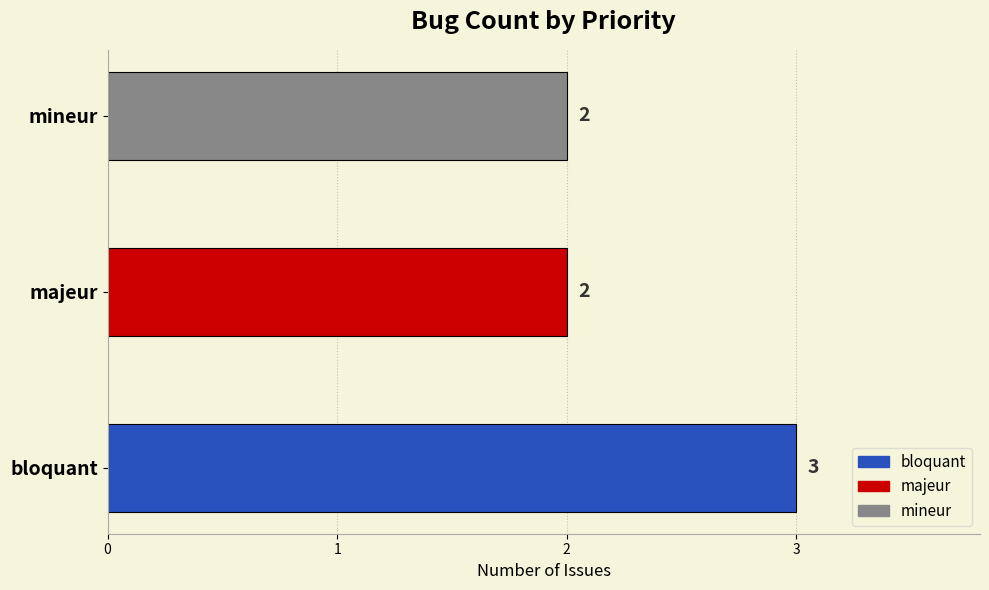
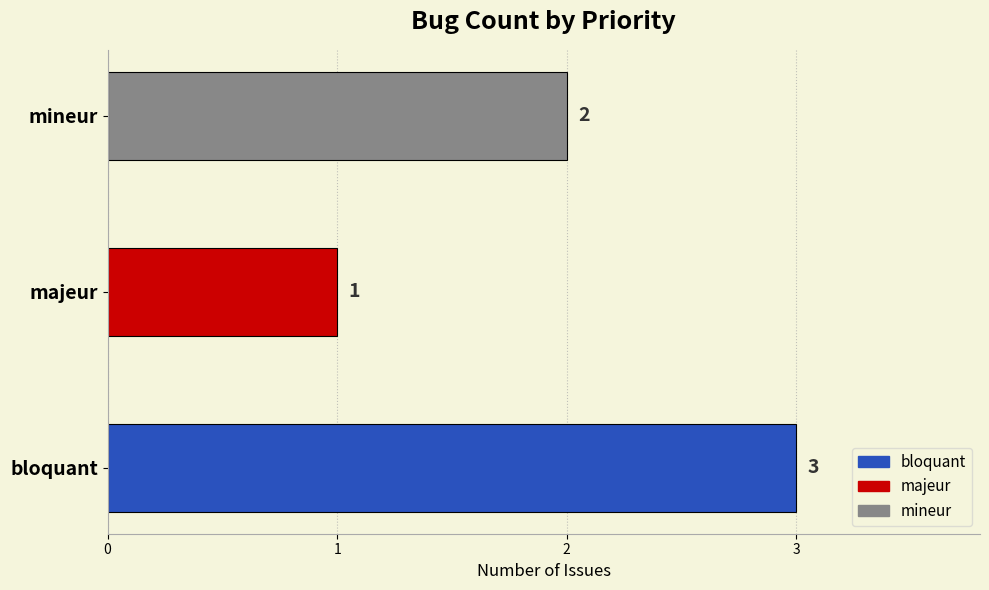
majeur: 2 -> 1
